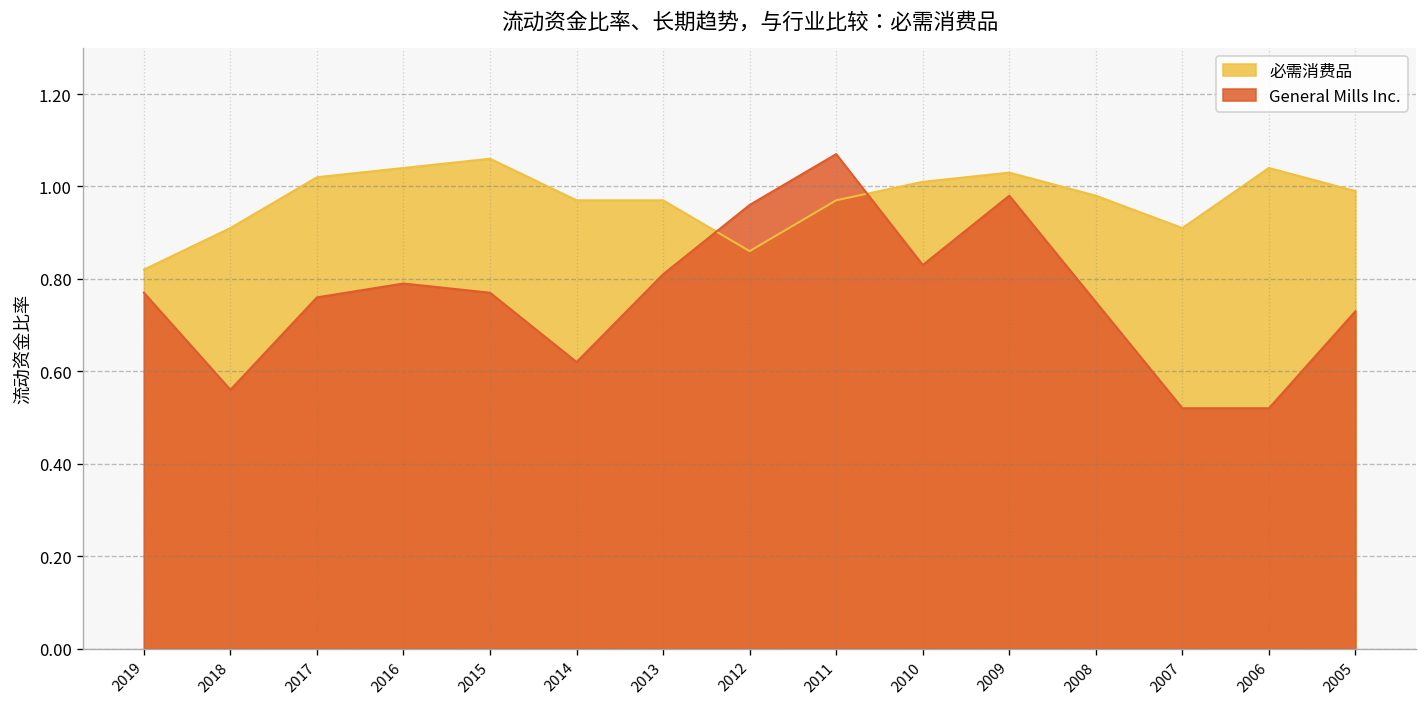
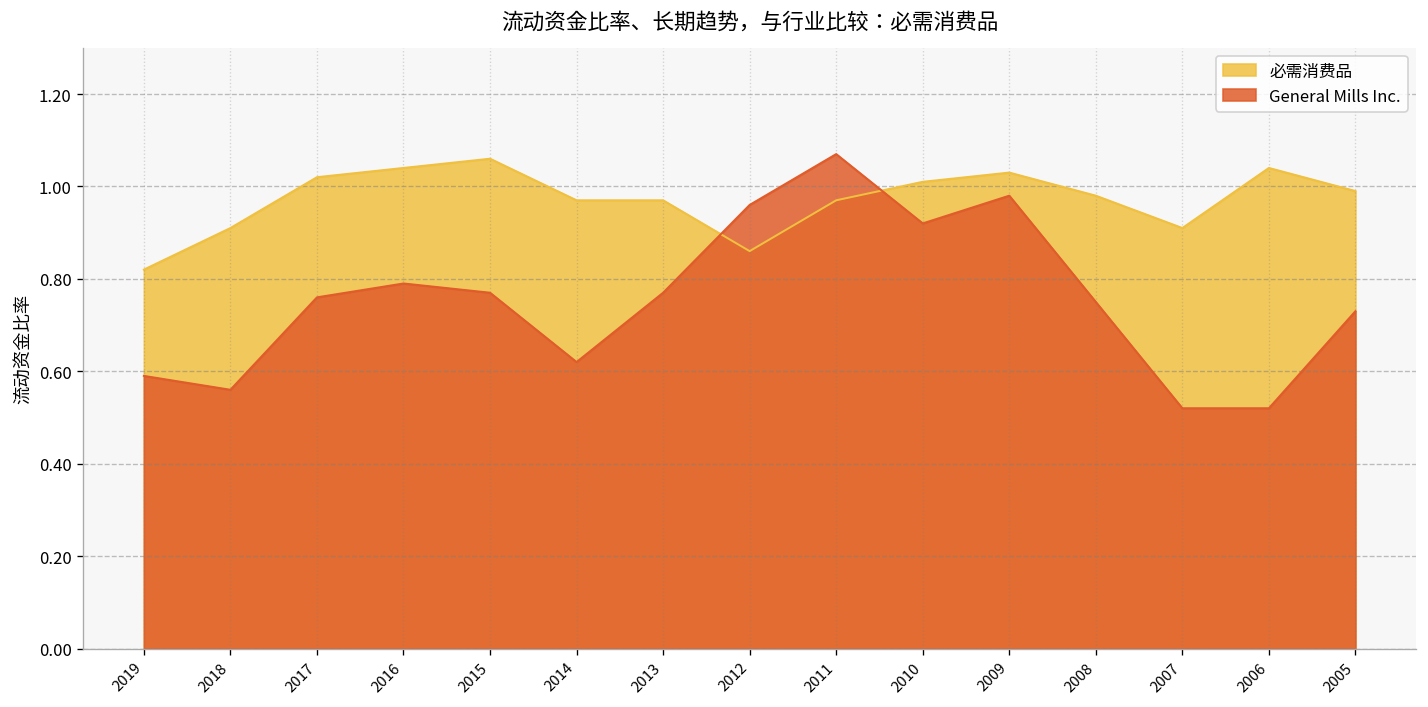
General Mills Inc., 2019: 0.77 -> 0.59
General Mills Inc., 2013: 0.81 -> 0.77
General Mills Inc., 2010: 0.83 -> 0.92
